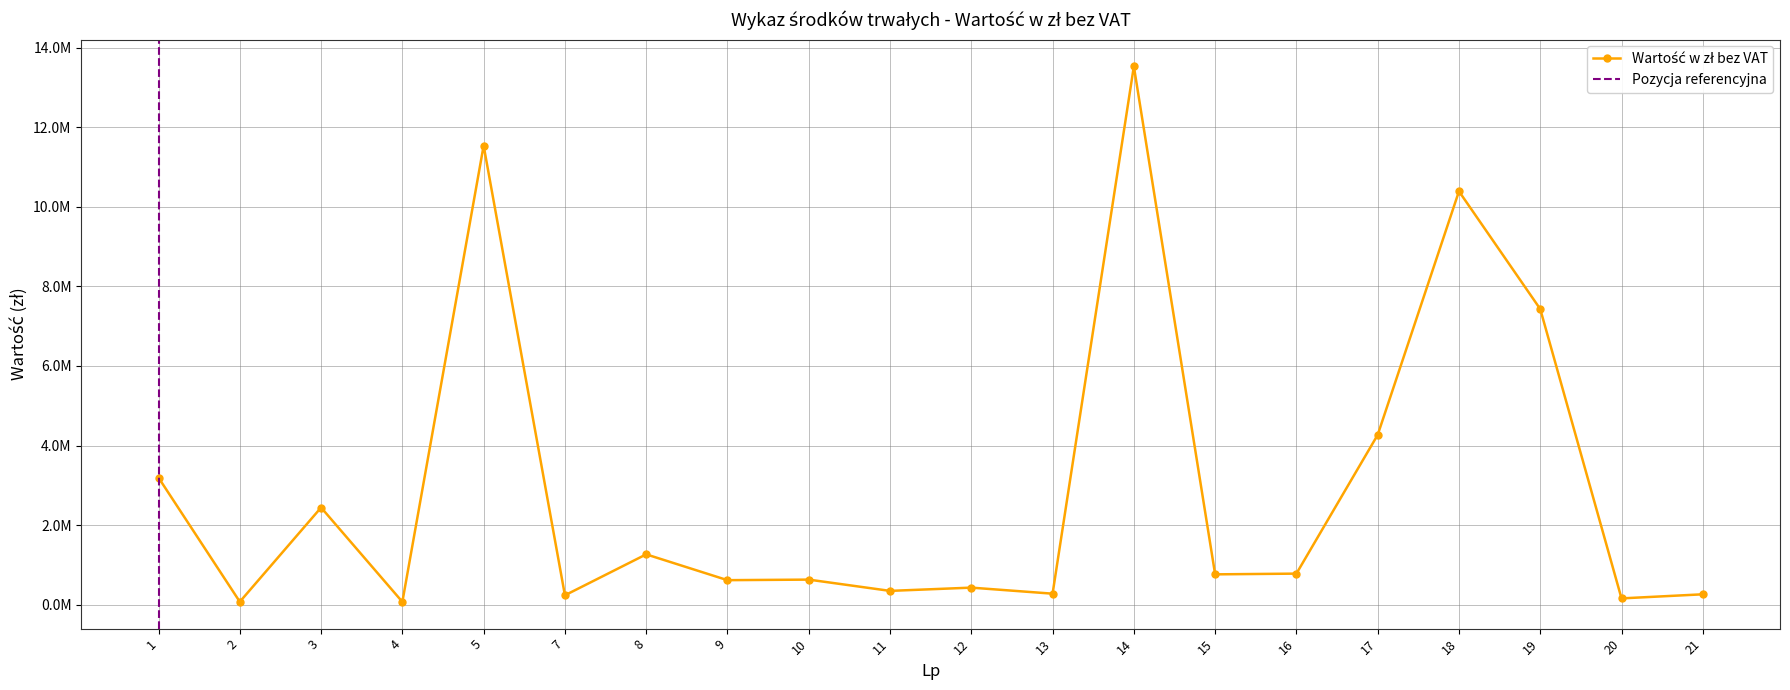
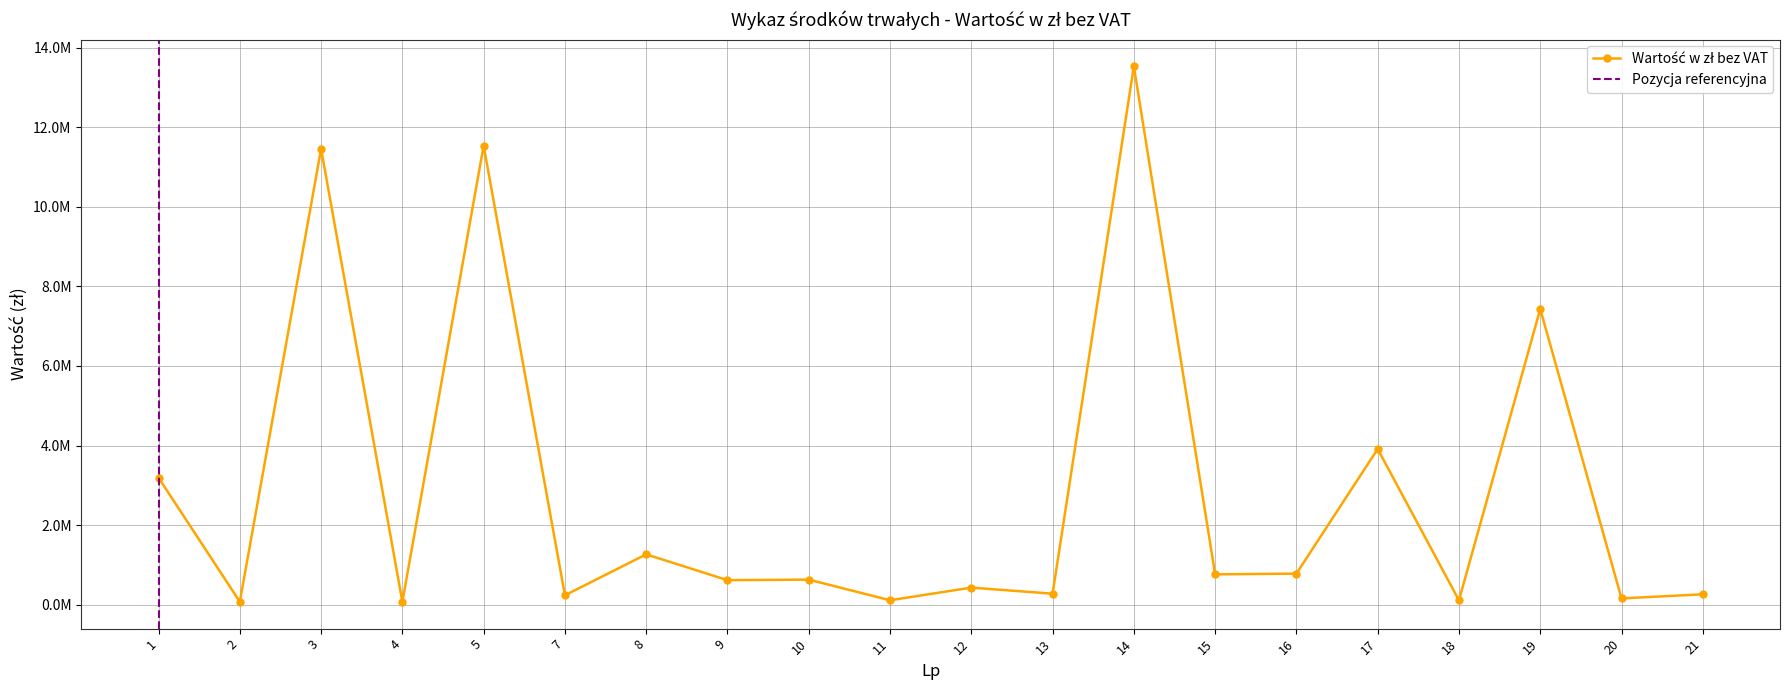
3: 2400000 -> 11500000
11: 300000 -> 100000
17: 4300000 -> 3900000
18: 10400000 -> 100000
